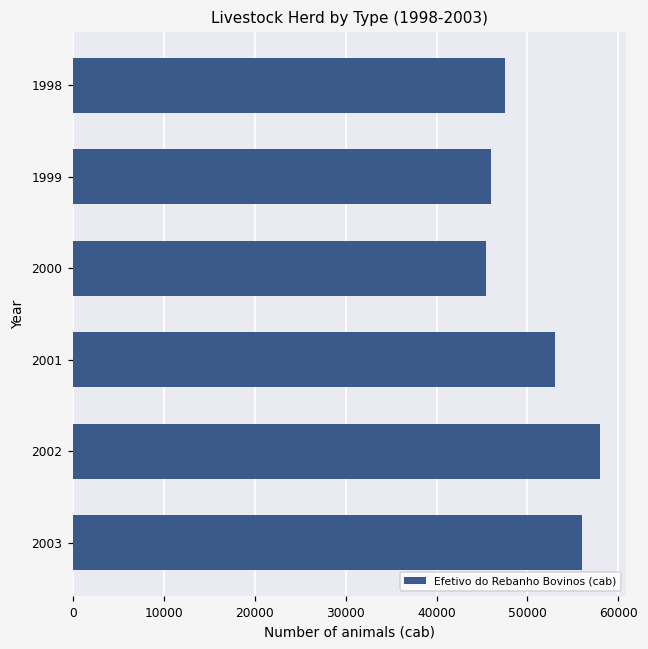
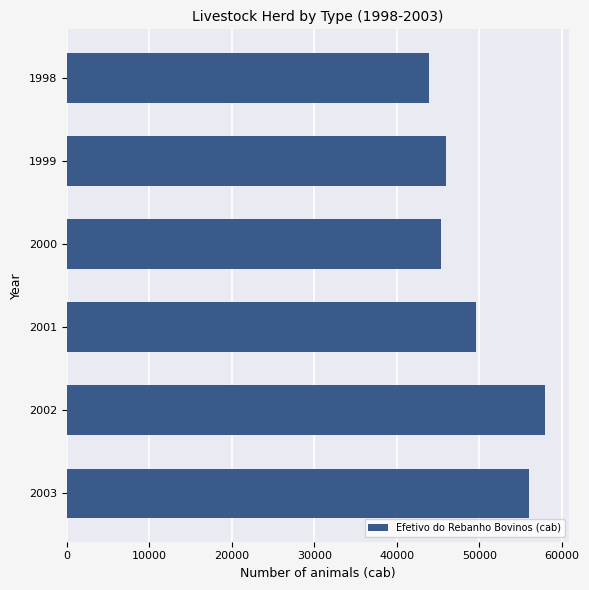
1998: 48000 -> 44000
2001: 53000 -> 50000
